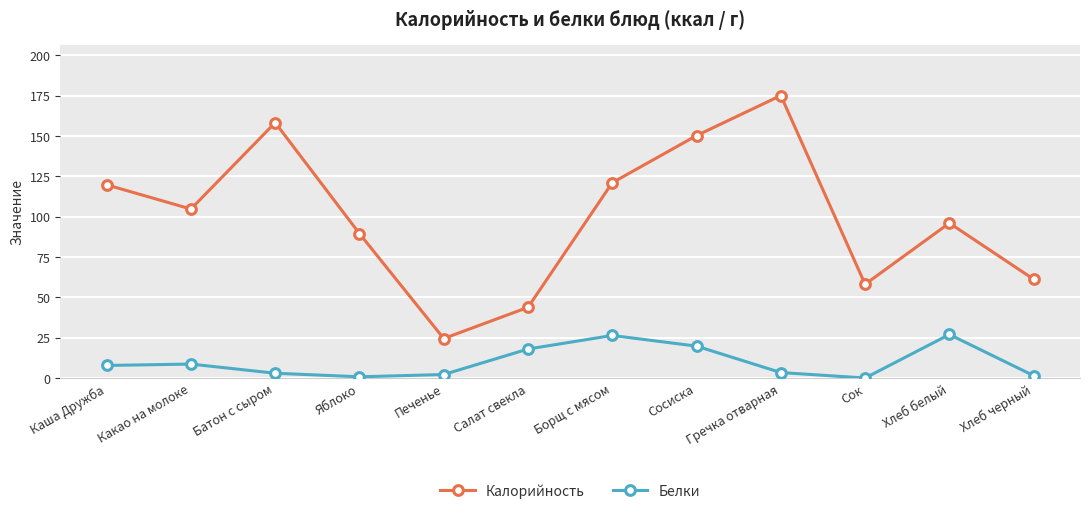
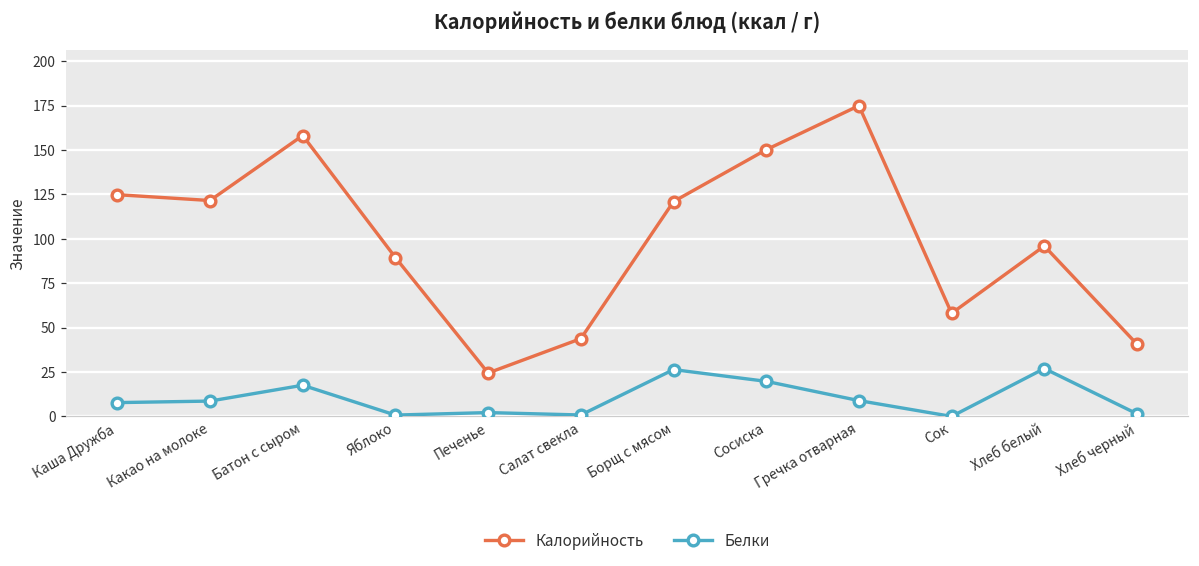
Калорийность, Каша Дружба: 120 -> 125
Калорийность, Какао на молоке: 105 -> 122
Белки, Батон с сыром: 3 -> 18
Белки, Салат свекла: 18 -> 1
Белки, Гречка отварная: 3 -> 9
Калорийность, Хлеб черный: 61 -> 41
